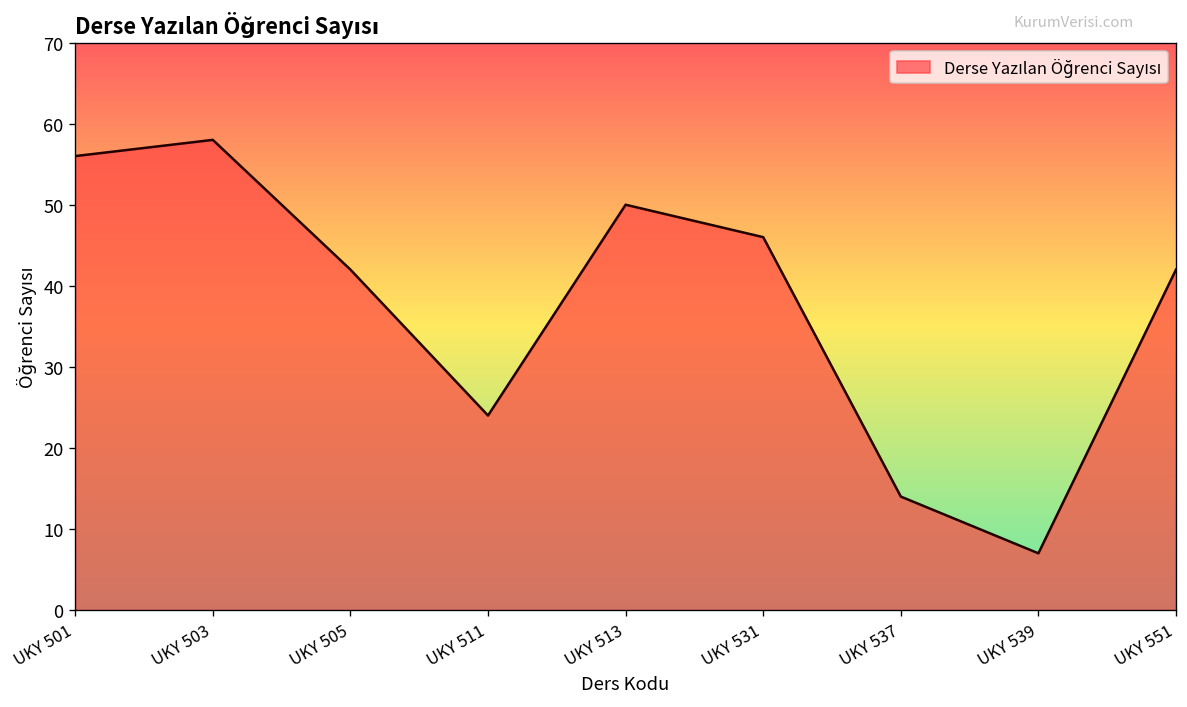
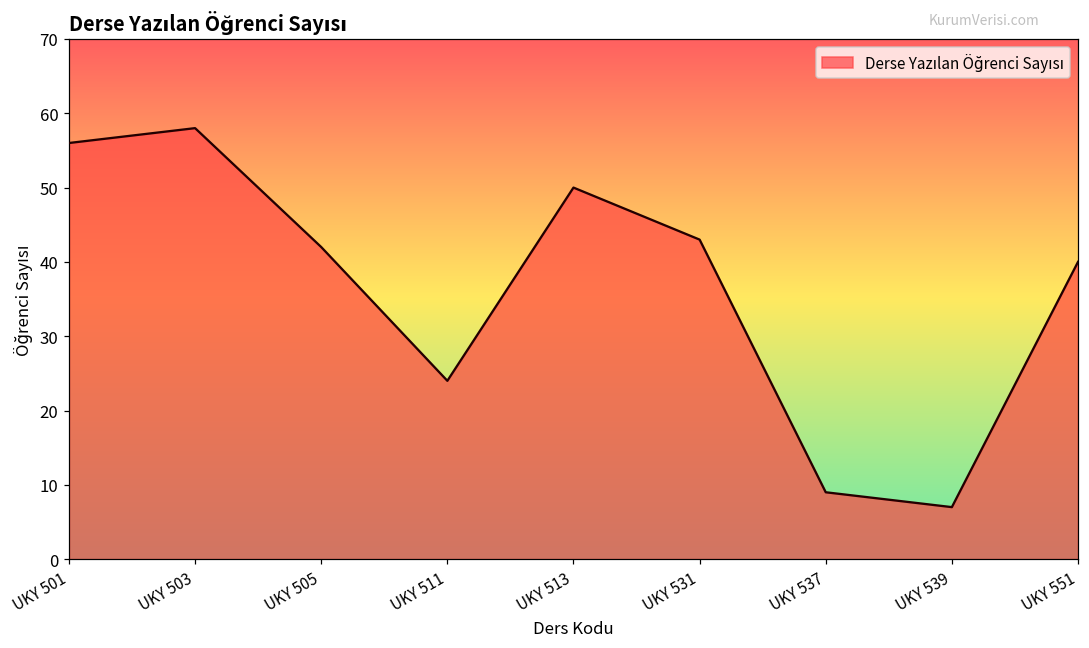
UKY 531: 46 -> 43
UKY 537: 14 -> 9
UKY 551: 42 -> 40
